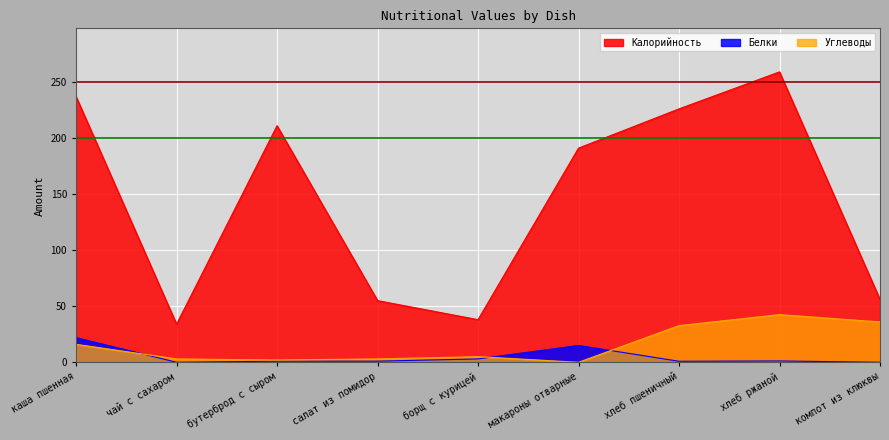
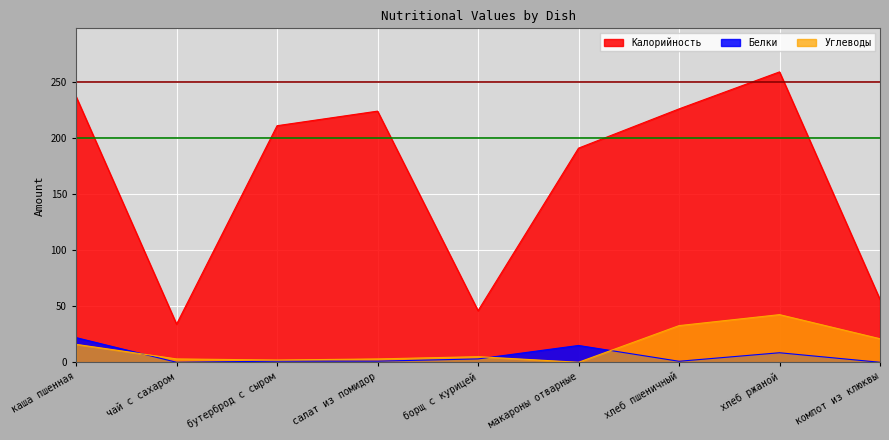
Калорийность, салат из помидор: 55 -> 224
Калорийность, борщ с курицей: 38 -> 46
Белки, хлеб ржаной: 1 -> 9
Углеводы, компот из клюквы: 36 -> 21
